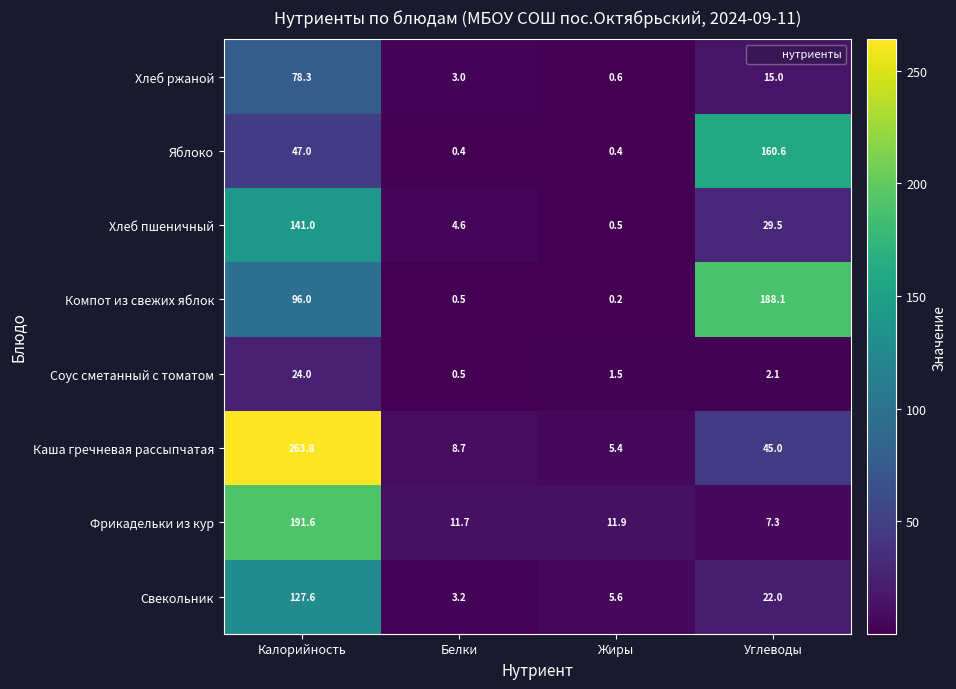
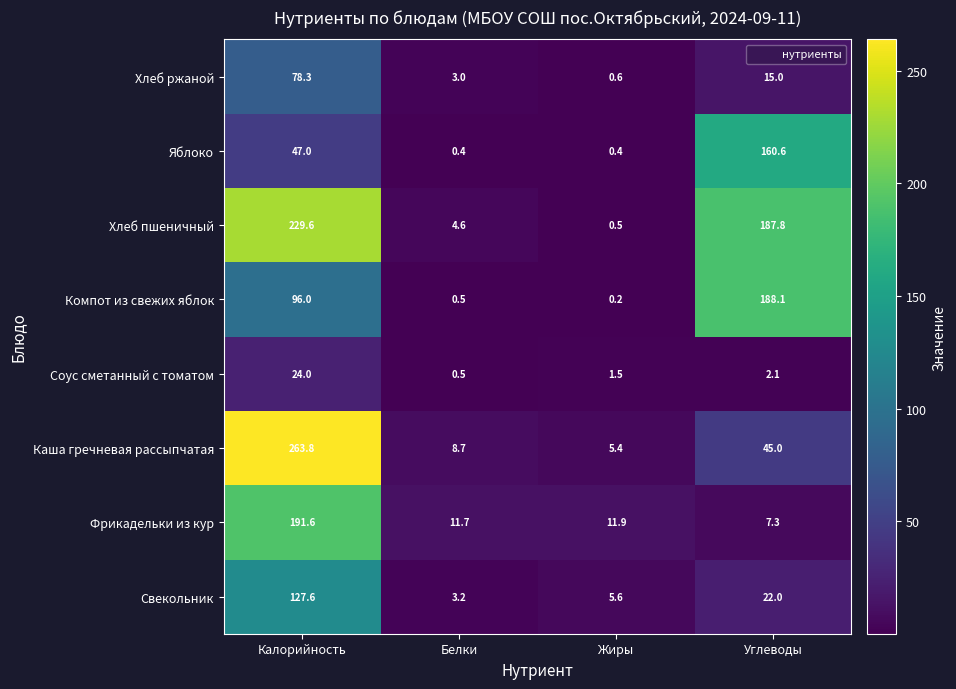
Хлеб пшеничный, Калорийность: 141.0 -> 229.6
Хлеб пшеничный, Углеводы: 29.5 -> 187.8
